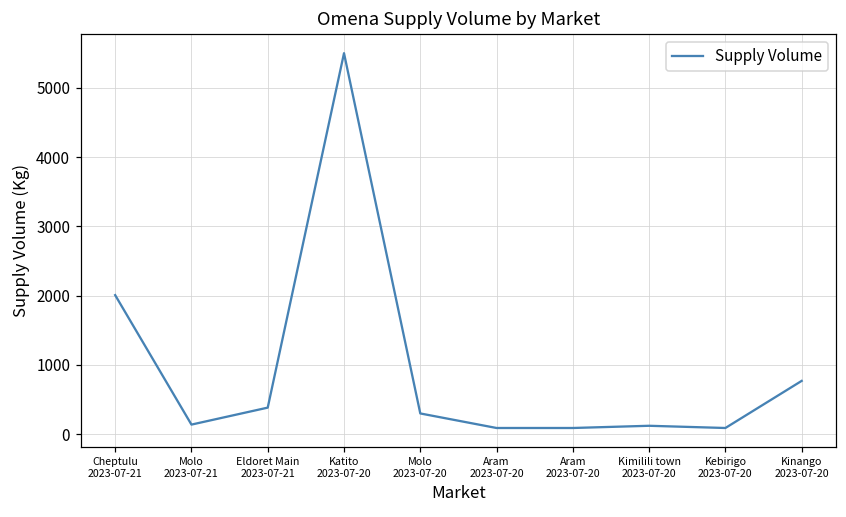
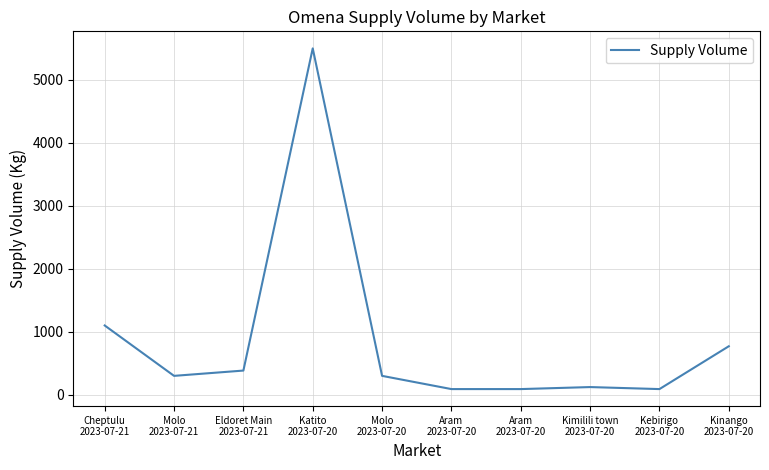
Cheptulu 2023-07-21: 2000 -> 1100
Molo 2023-07-21: 100 -> 300
